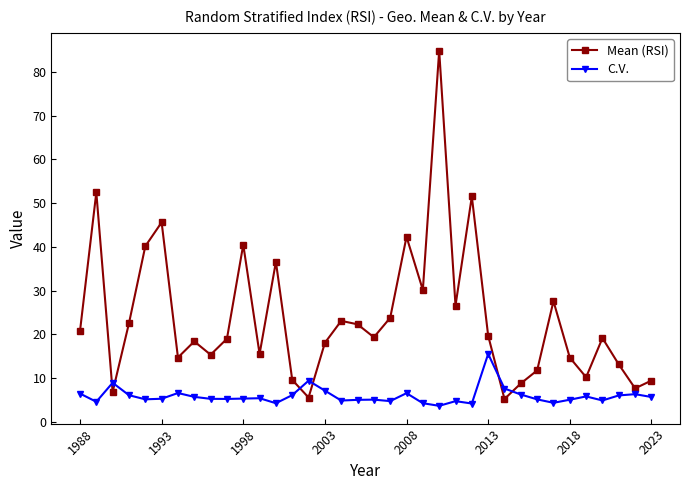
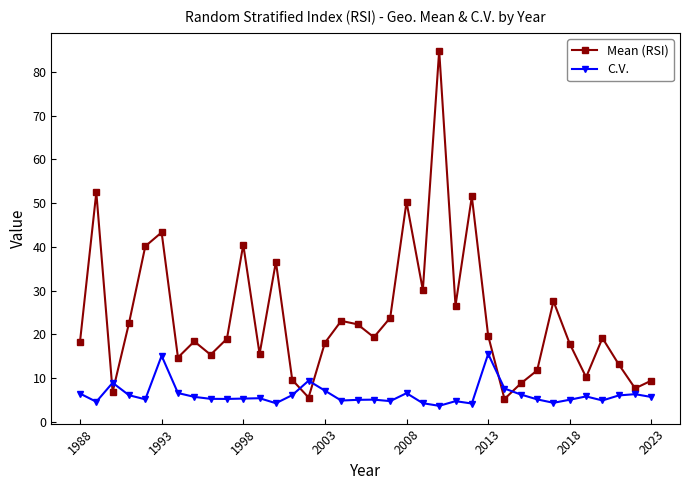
Mean (RSI), 1988: 21 -> 18
Mean (RSI), 1993: 46 -> 43
C.V., 1993: 5 -> 15
Mean (RSI), 2008: 42 -> 50
Mean (RSI), 2018: 15 -> 18
